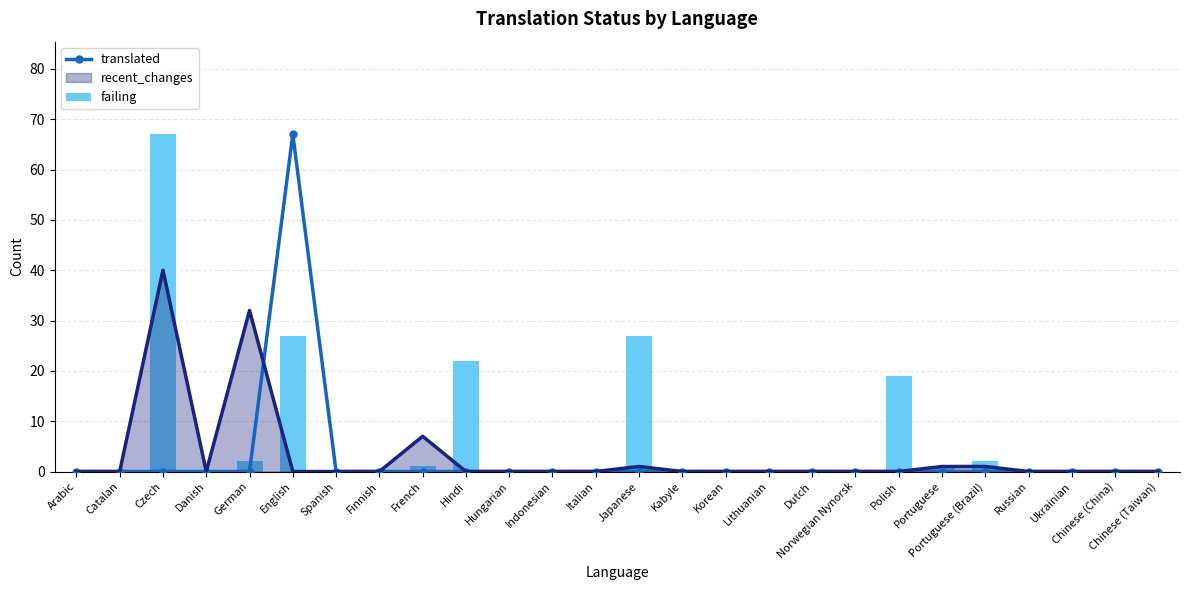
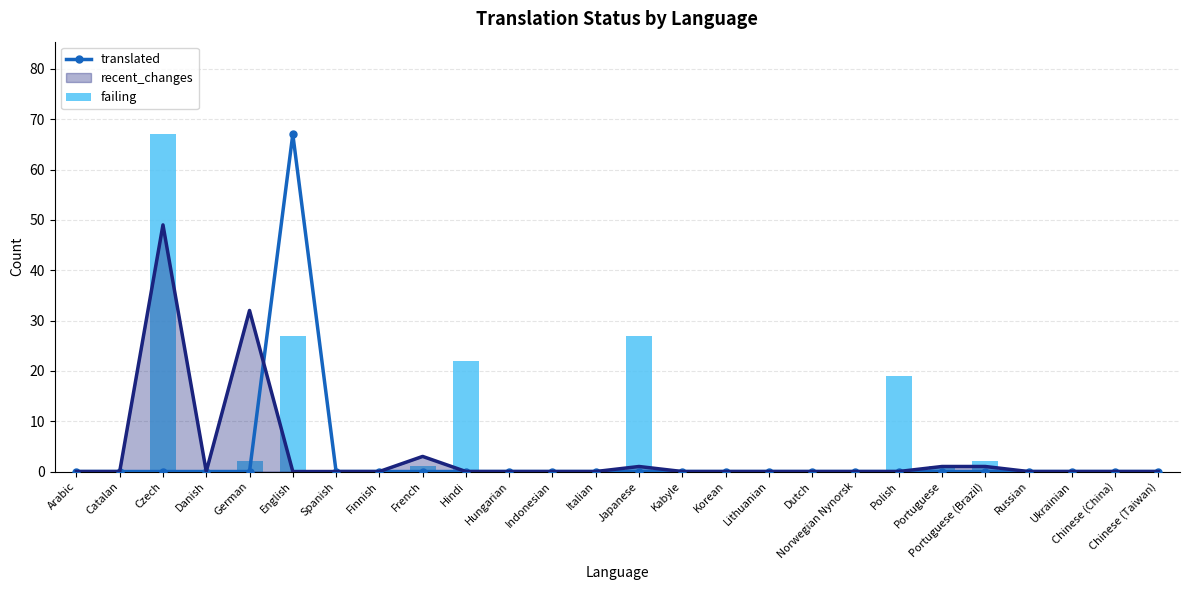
recent_changes, Czech: 40 -> 49
recent_changes, French: 7 -> 3
